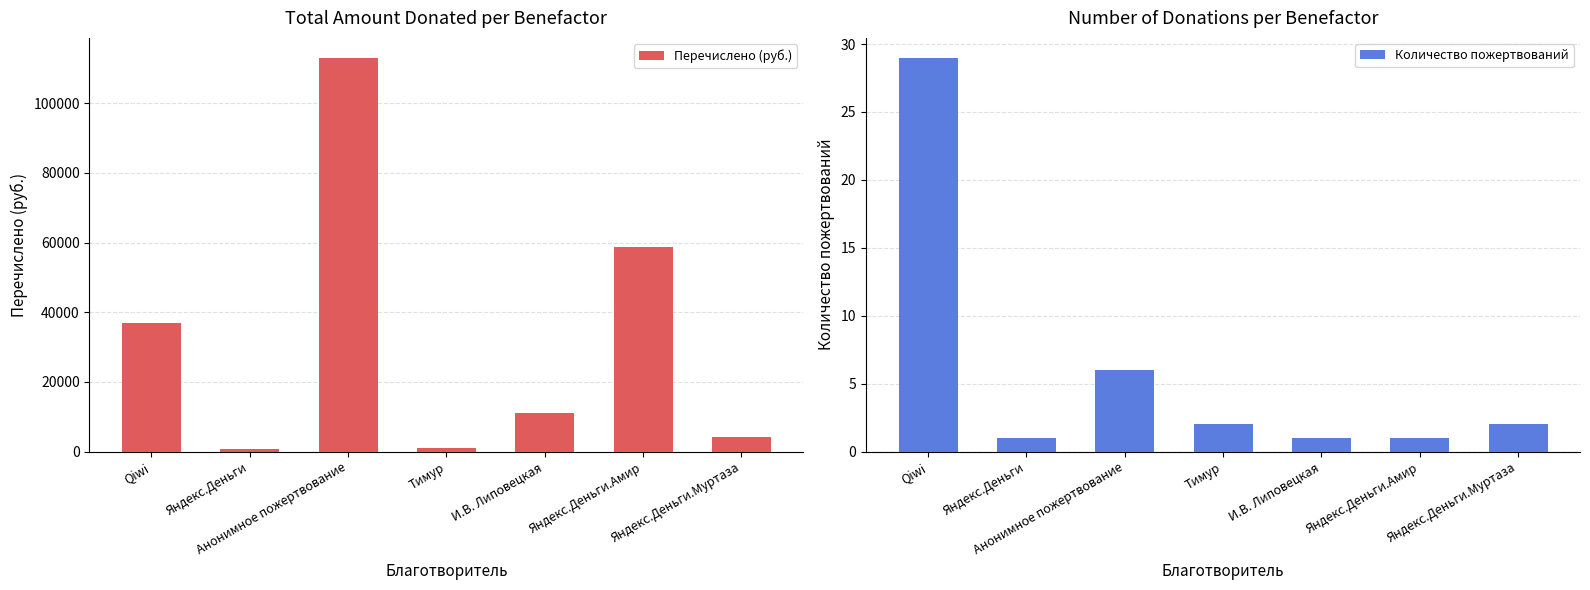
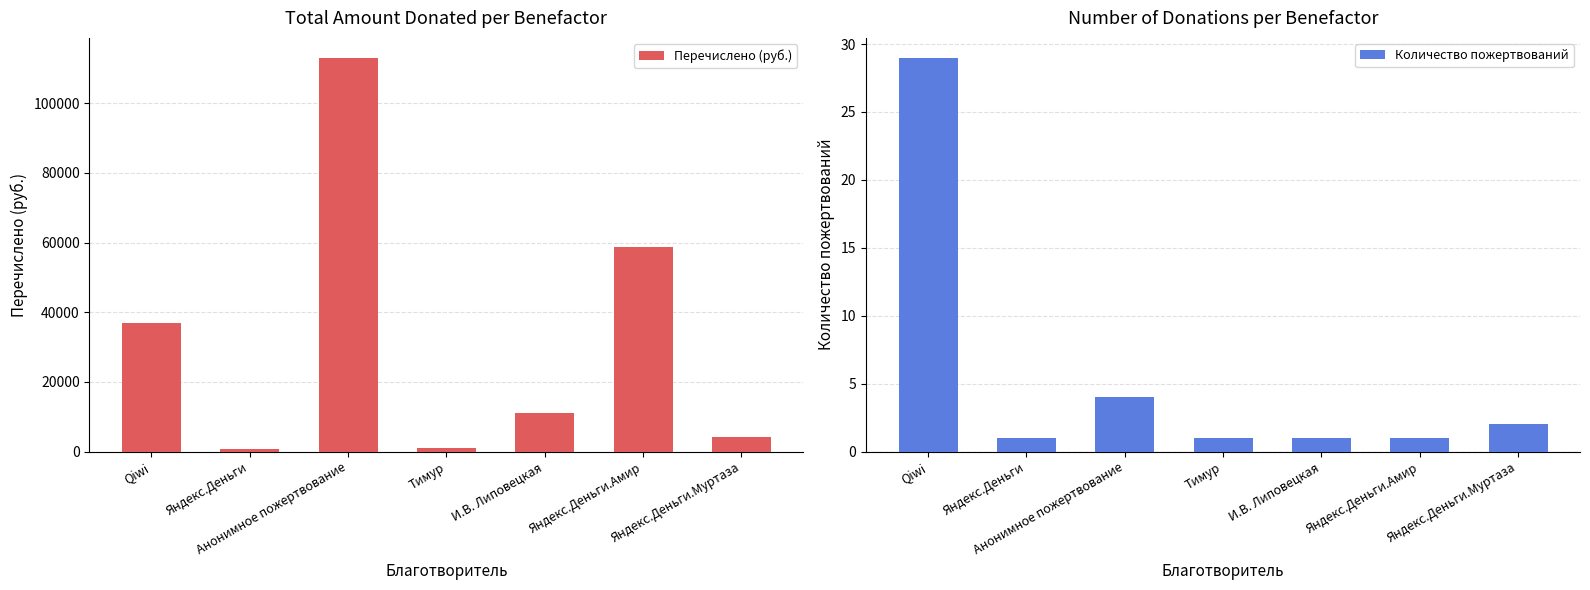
Number of Donations per Benefactor, Анонимное пожертвование: 6 -> 4
Number of Donations per Benefactor, Тимур: 2 -> 1
